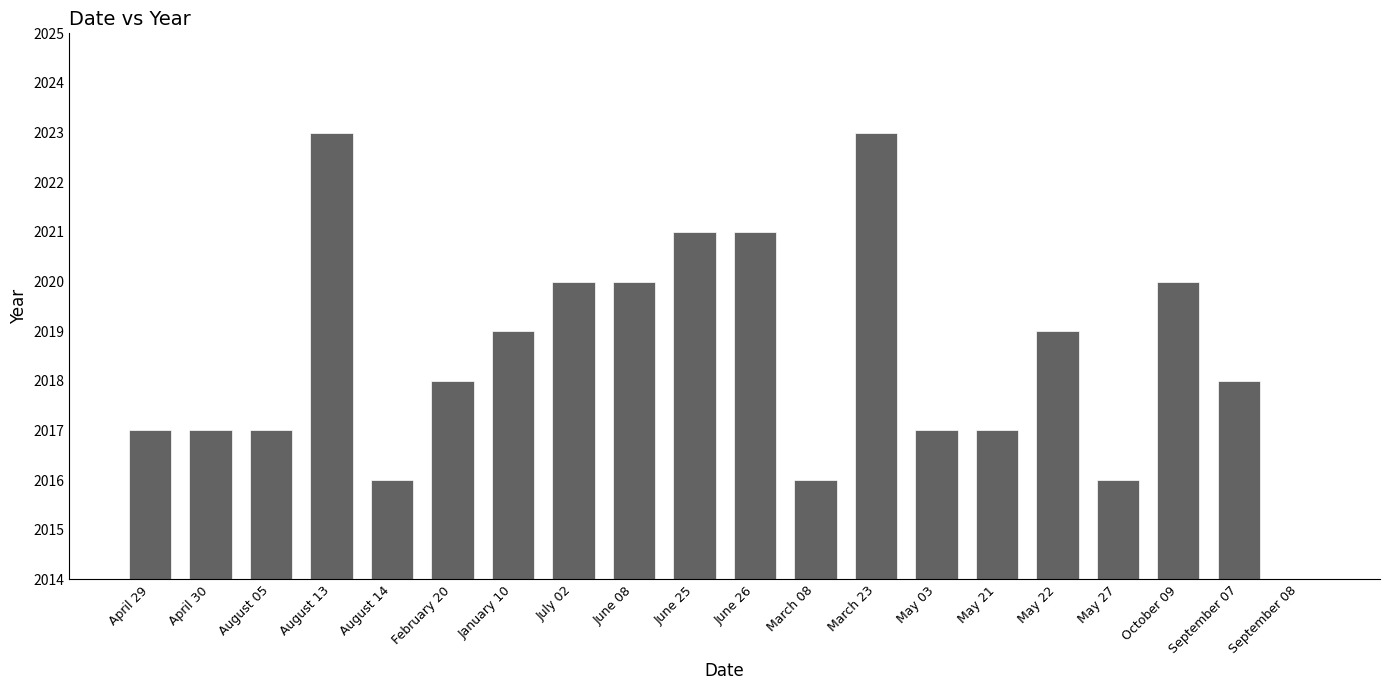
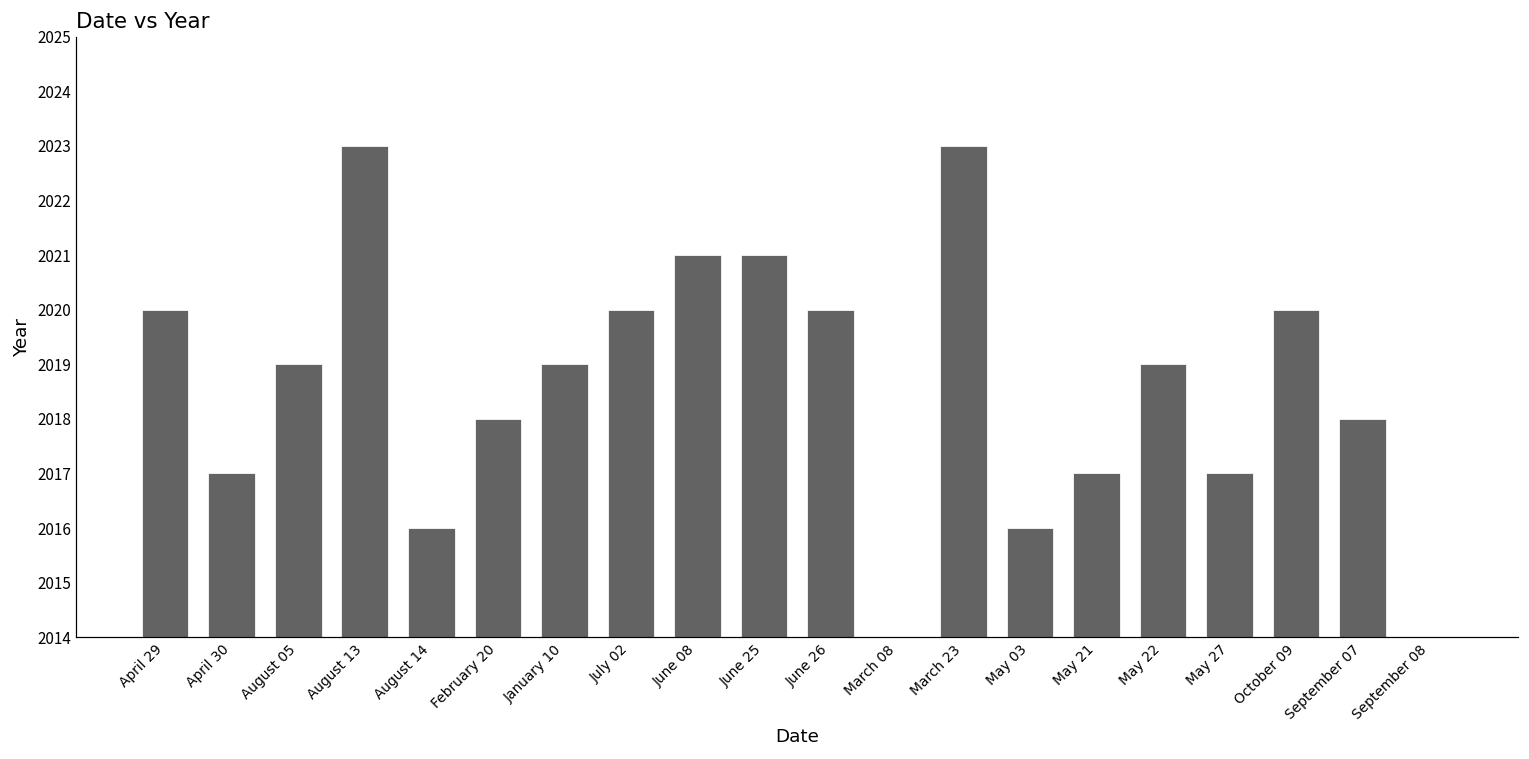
April 29: 2017 -> 2020
August 05: 2017 -> 2019
June 08: 2020 -> 2021
June 26: 2021 -> 2020
March 08: 2016 -> 2014
May 03: 2017 -> 2016
May 27: 2016 -> 2017
